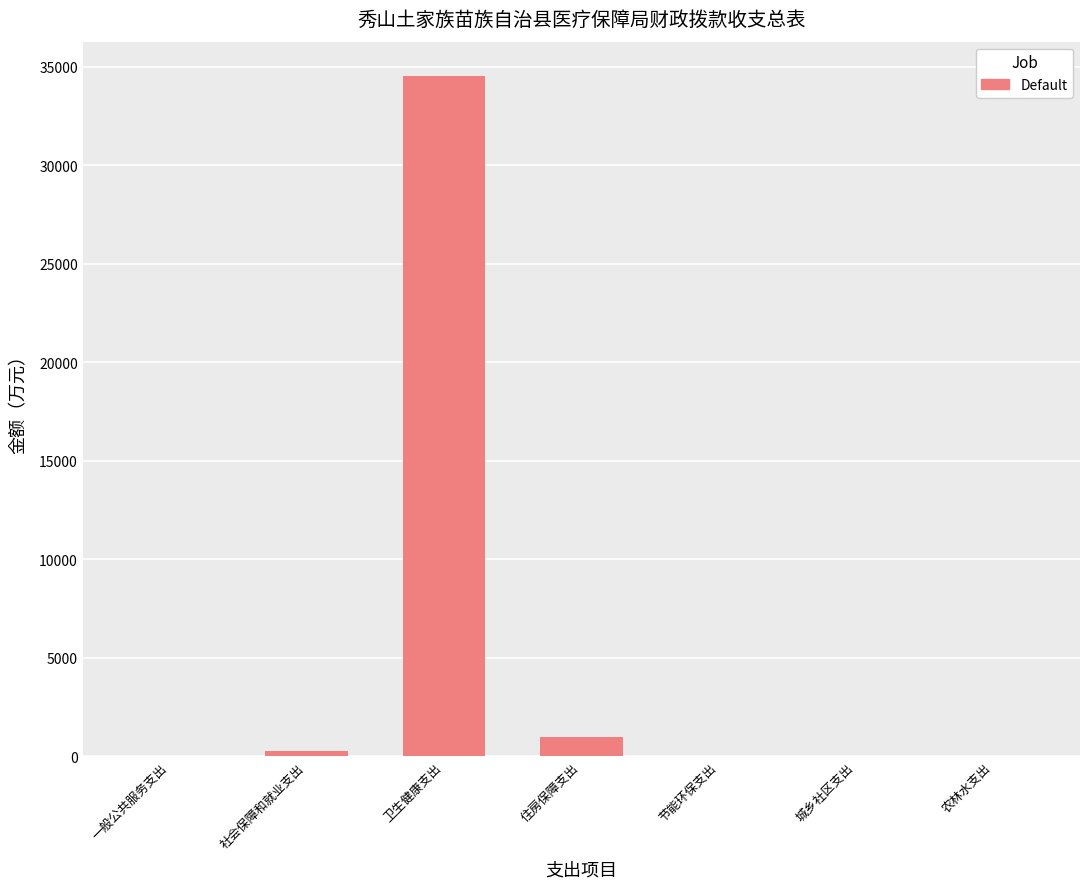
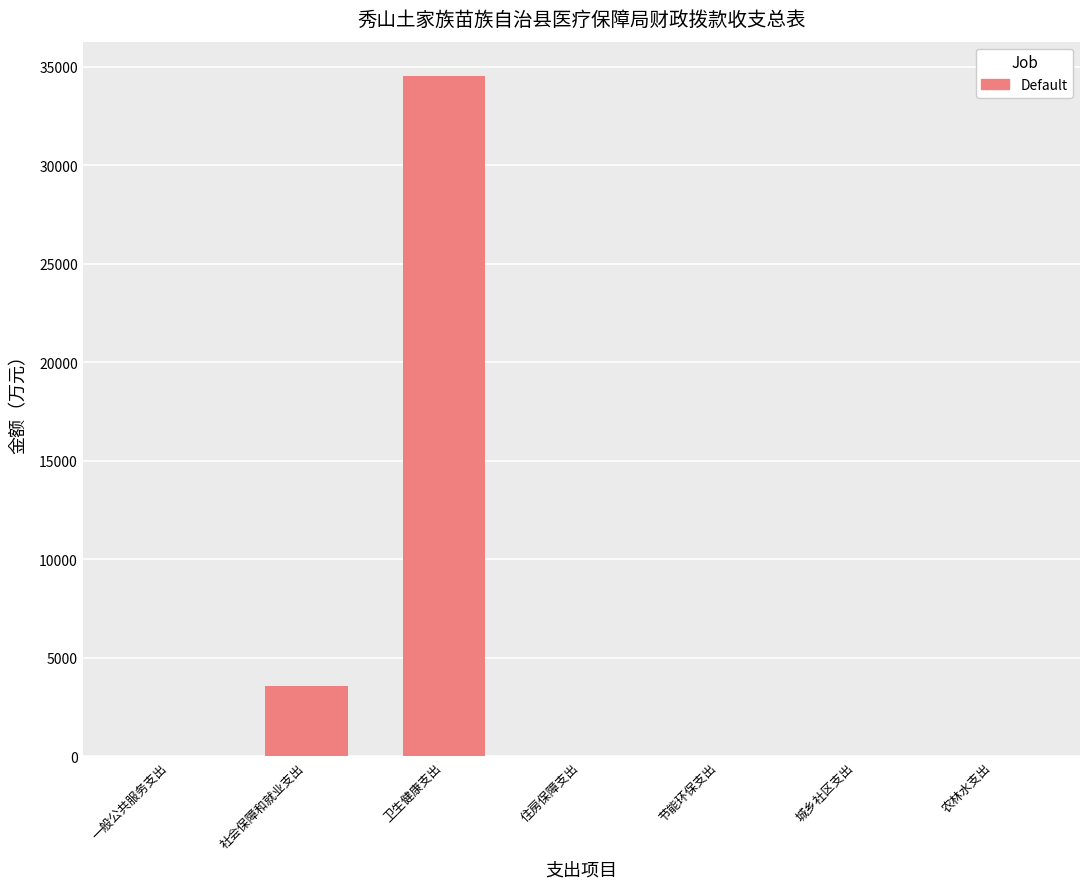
社会保障和就业支出: 300 -> 3600
住房保障支出: 1000 -> 0
